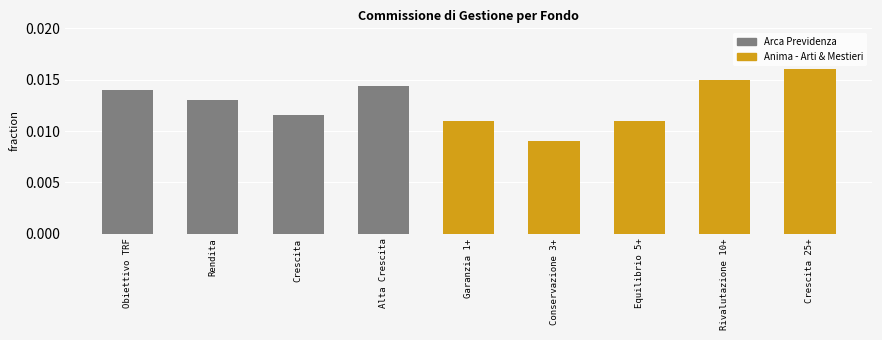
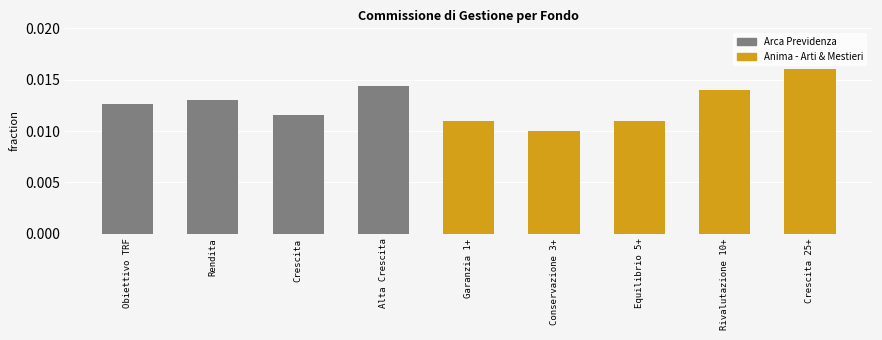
Obiettivo TRF: 0.0140 -> 0.0126
Conservazione 3+: 0.009 -> 0.010
Rivalutazione 10+: 0.015 -> 0.014
